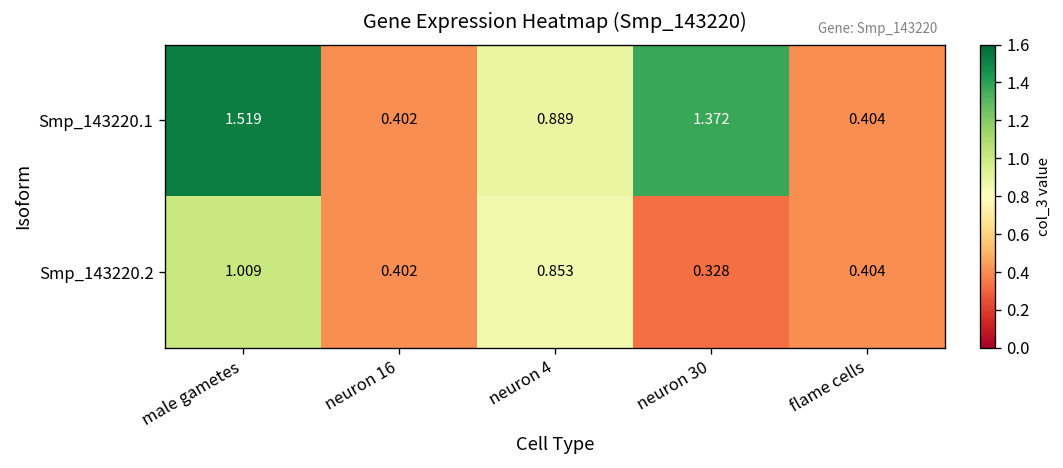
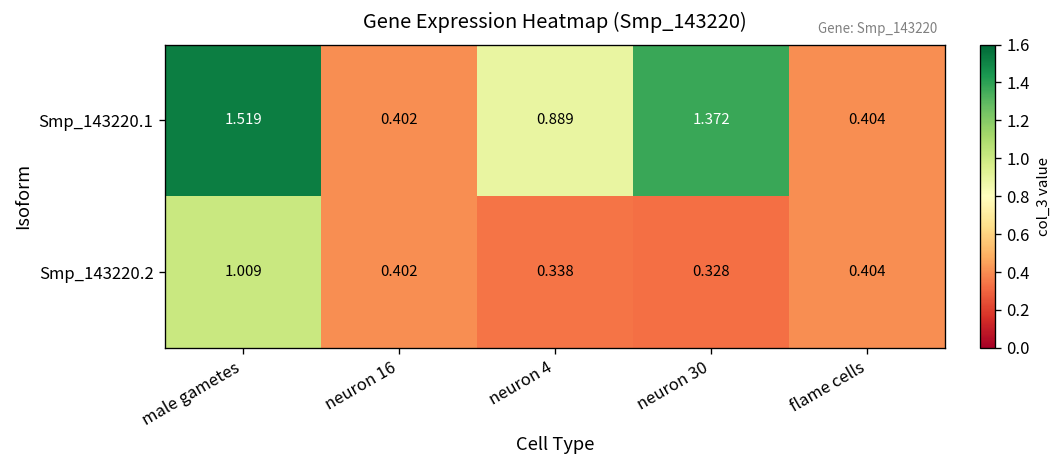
Smp_143220.2, neuron 4: 0.853 -> 0.338
